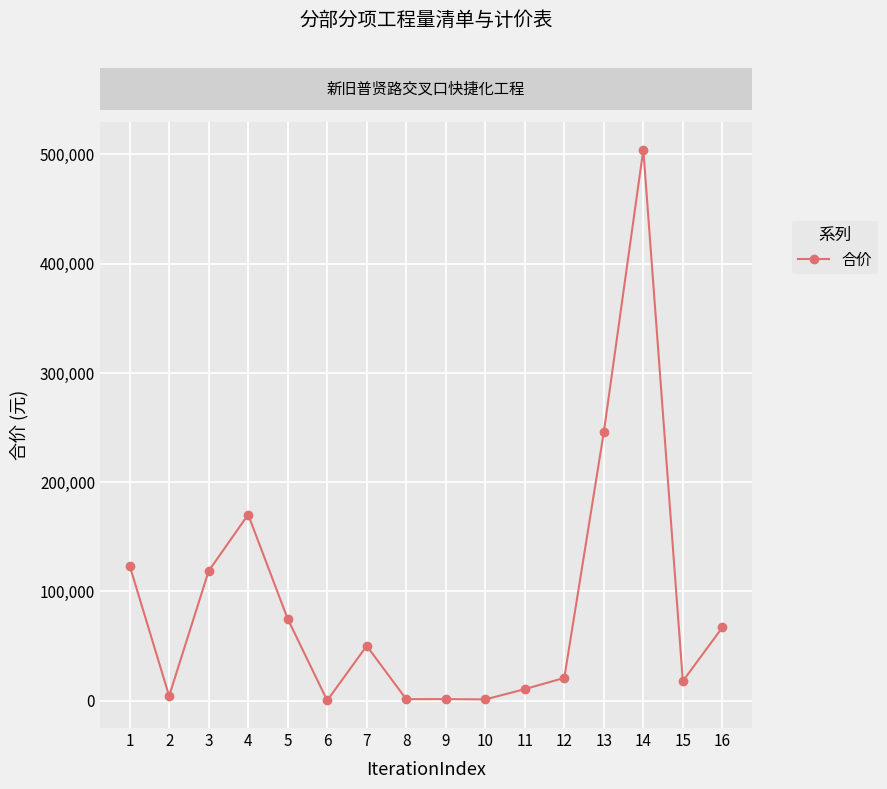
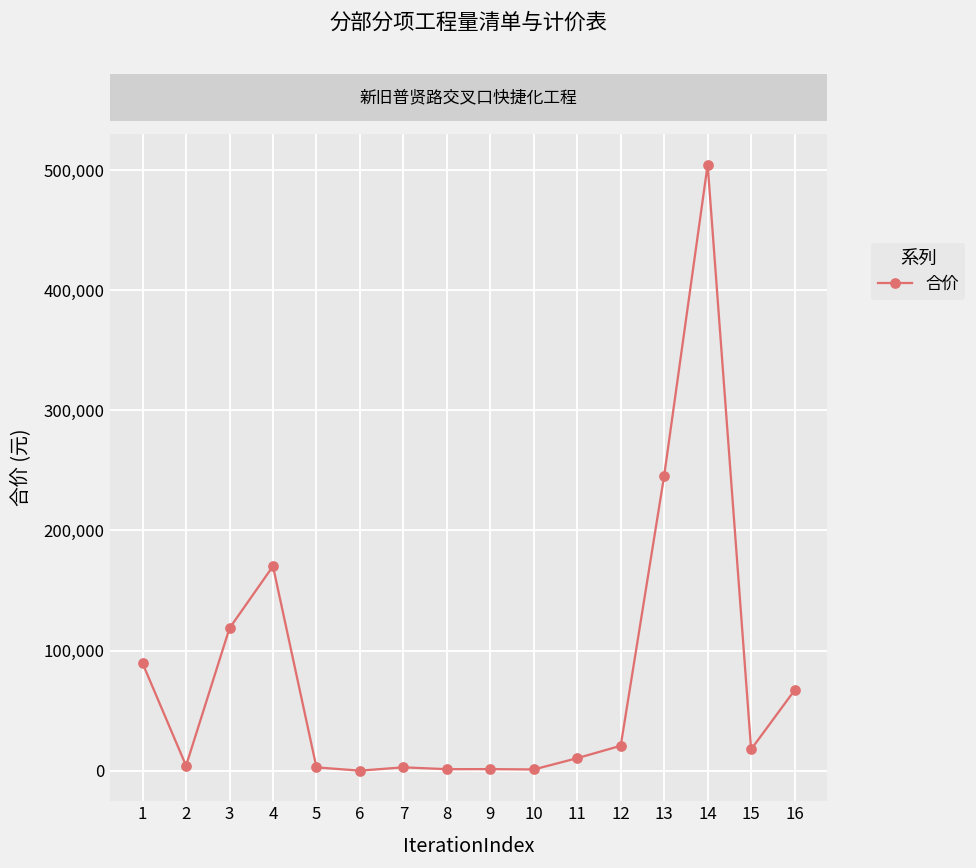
1: 124,000 -> 89,000
5: 75,000 -> 3,000
7: 50,000 -> 3,000
